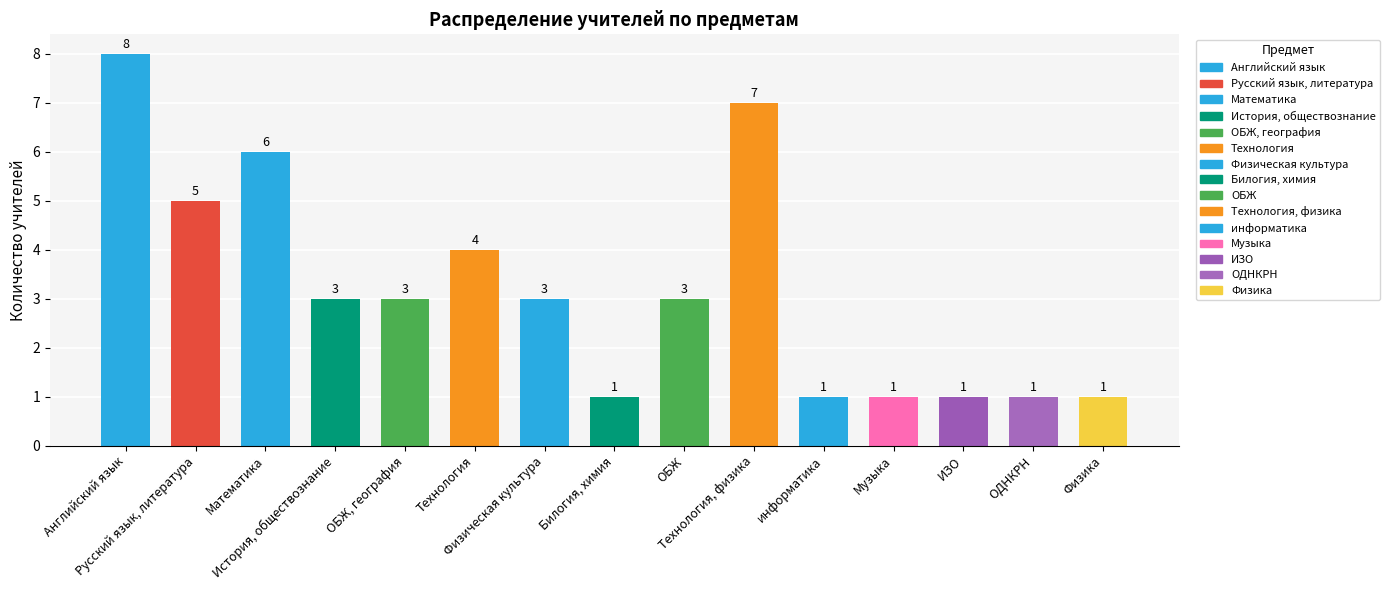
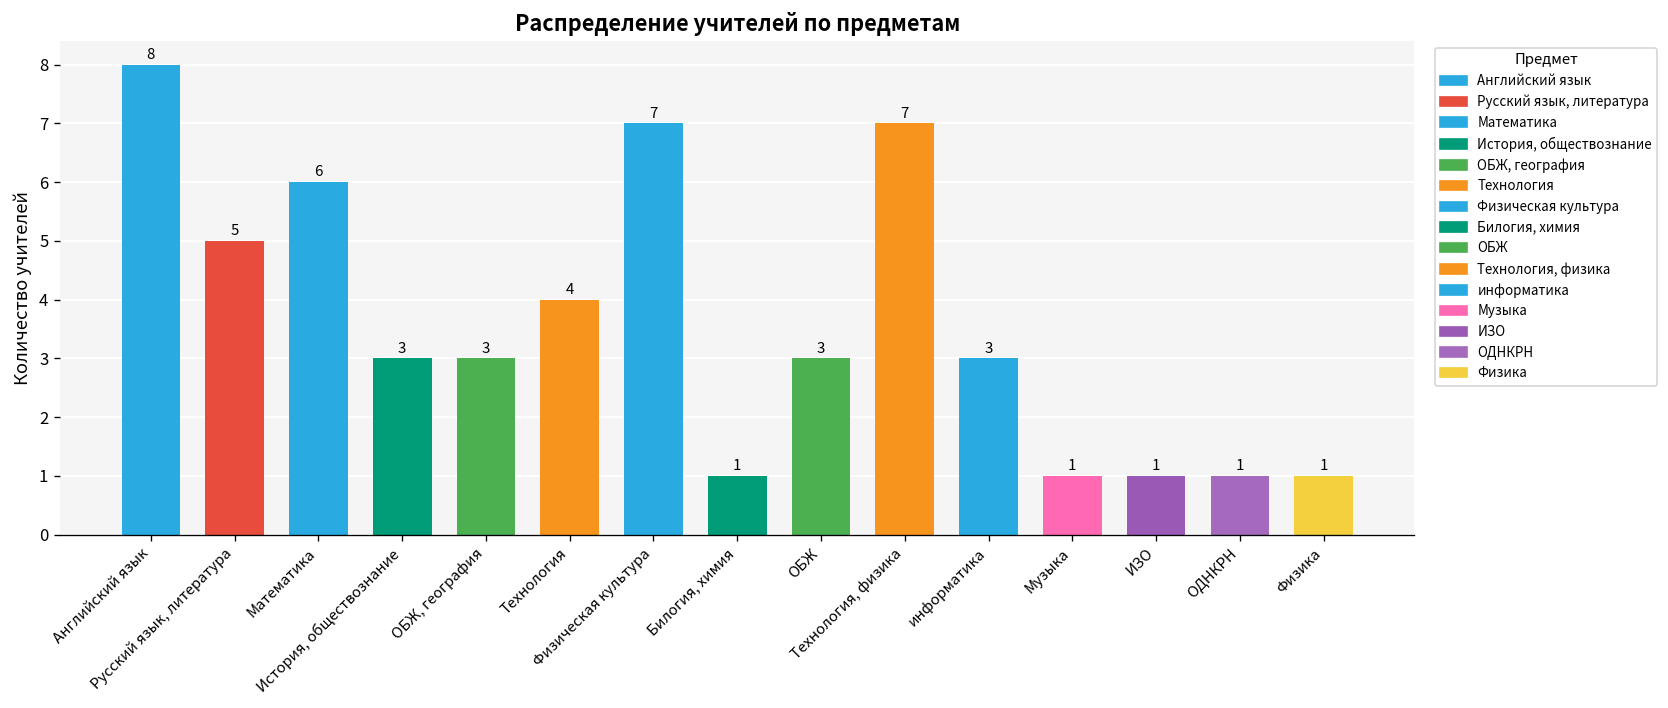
Физическая культура: 3 -> 7
информатика: 1 -> 3
